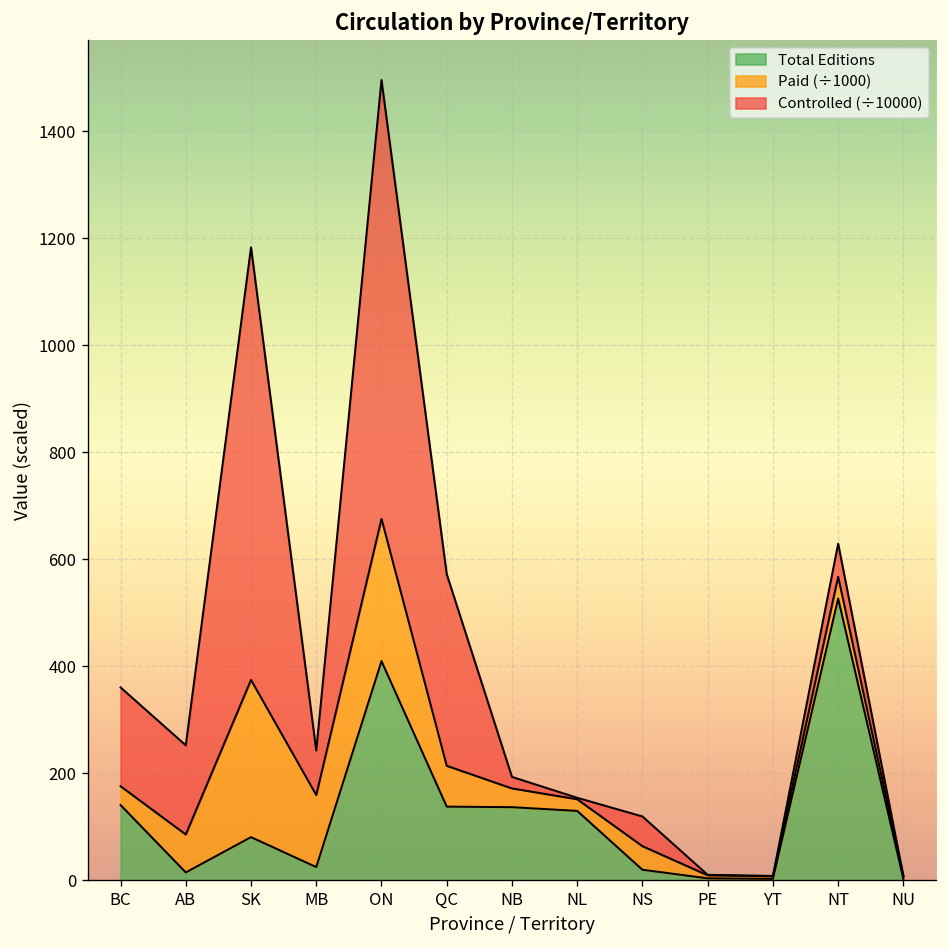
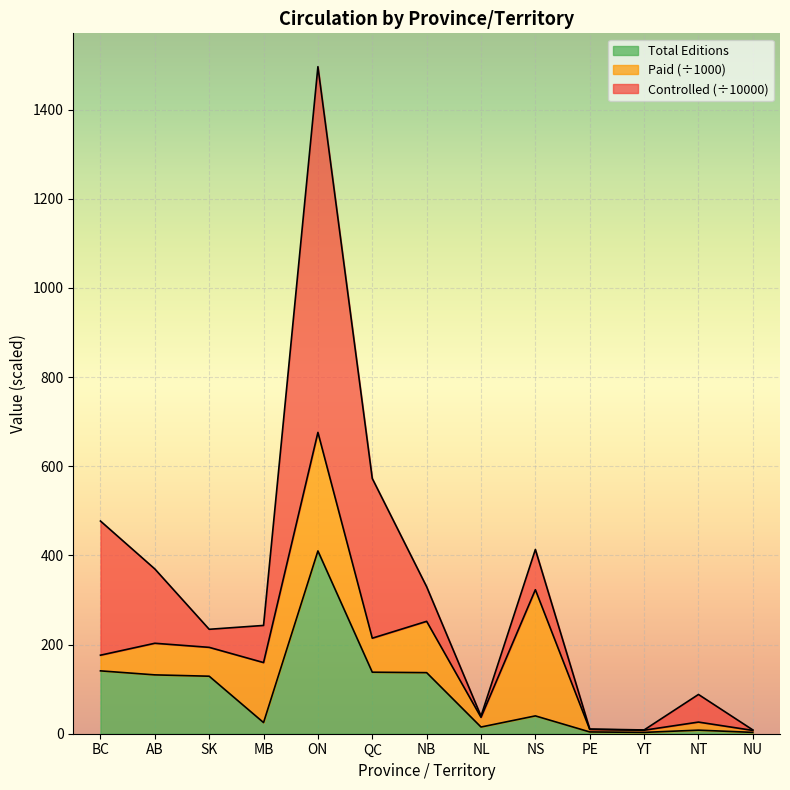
Controlled (÷10000), BC: 180 -> 300
Total Editions, AB: 20 -> 130
Total Editions, SK: 80 -> 130
Paid (÷1000), SK: 290 -> 60
Controlled (÷10000), SK: 810 -> 40
Paid (÷1000), NB: 40 -> 120
Controlled (÷10000), NB: 20 -> 80
Total Editions, NL: 130 -> 20
Total Editions, NS: 20 -> 40
Paid (÷1000), NS: 40 -> 280
Controlled (÷10000), NS: 60 -> 90
Total Editions, NT: 530 -> 10
Paid (÷1000), NT: 40 -> 20
